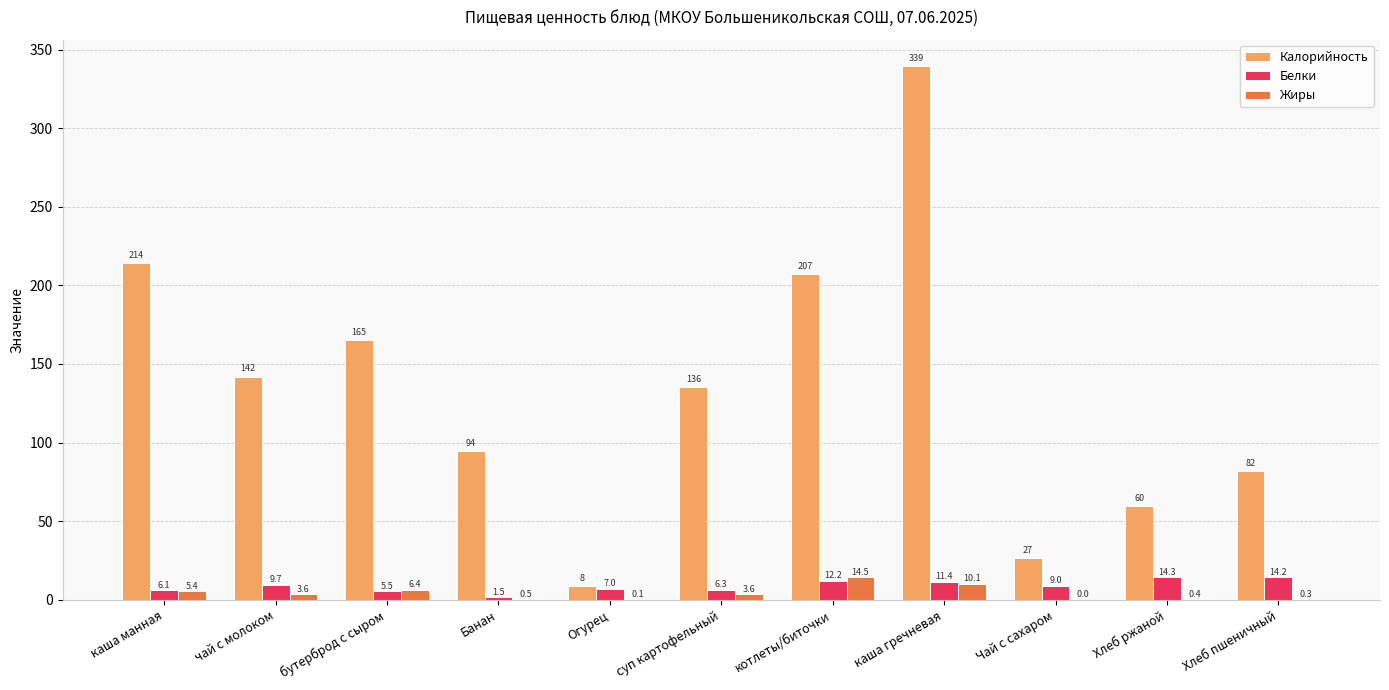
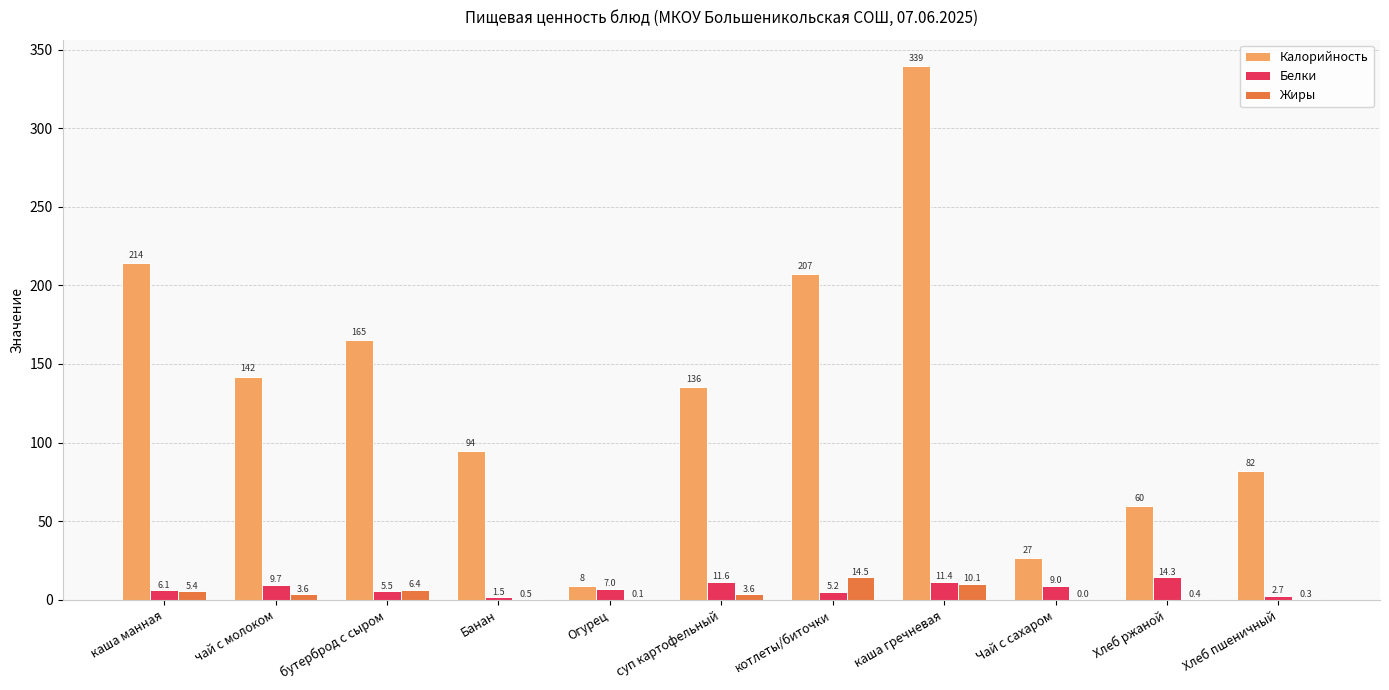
Белки, суп картофельный: 6.3 -> 11.6
Белки, котлеты/биточки: 12.2 -> 5.2
Белки, Хлеб пшеничный: 14.2 -> 2.7
